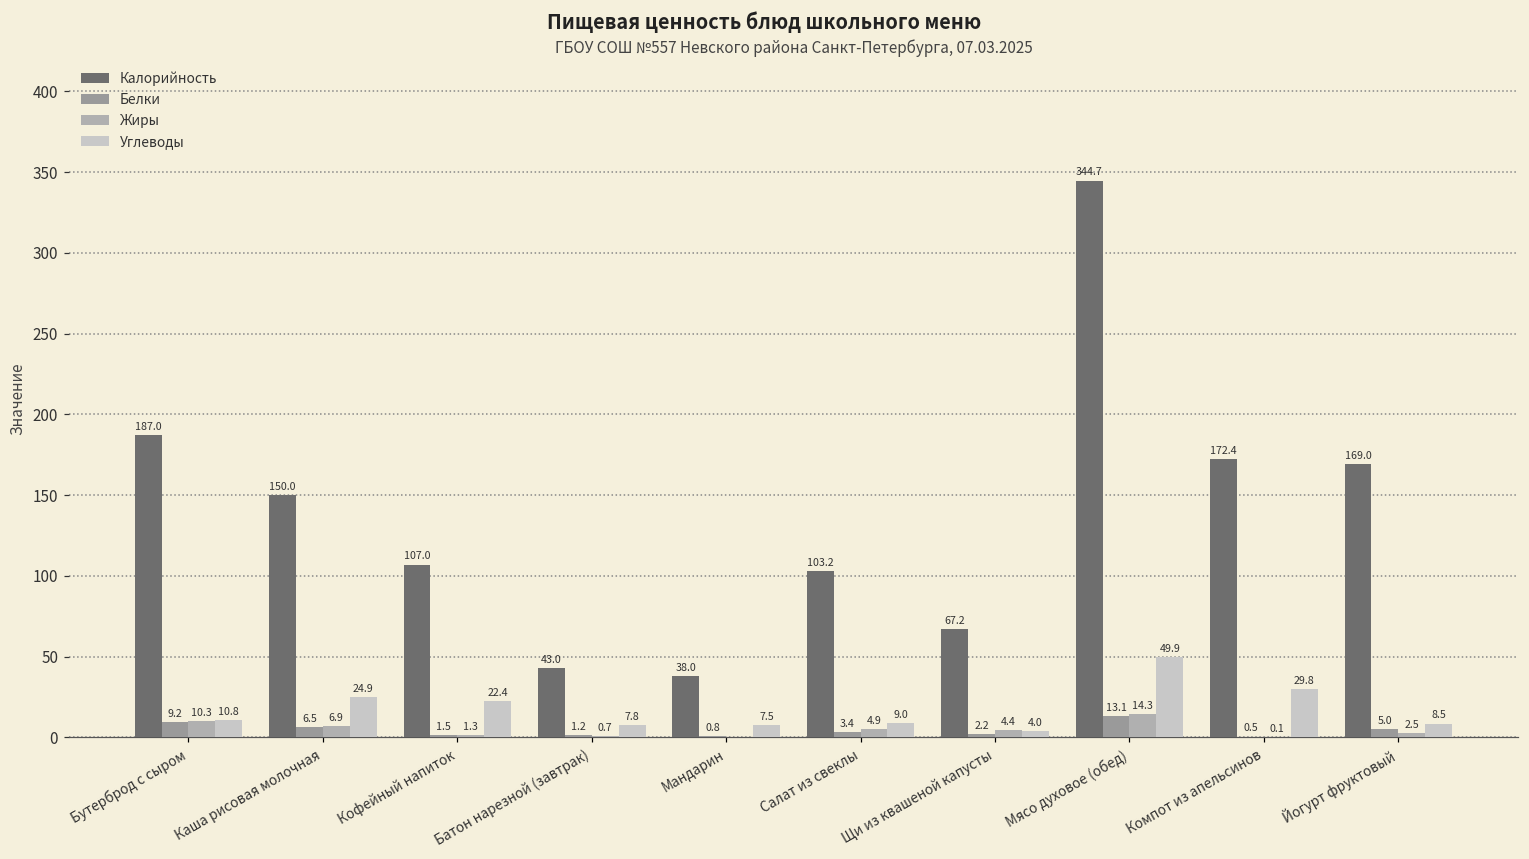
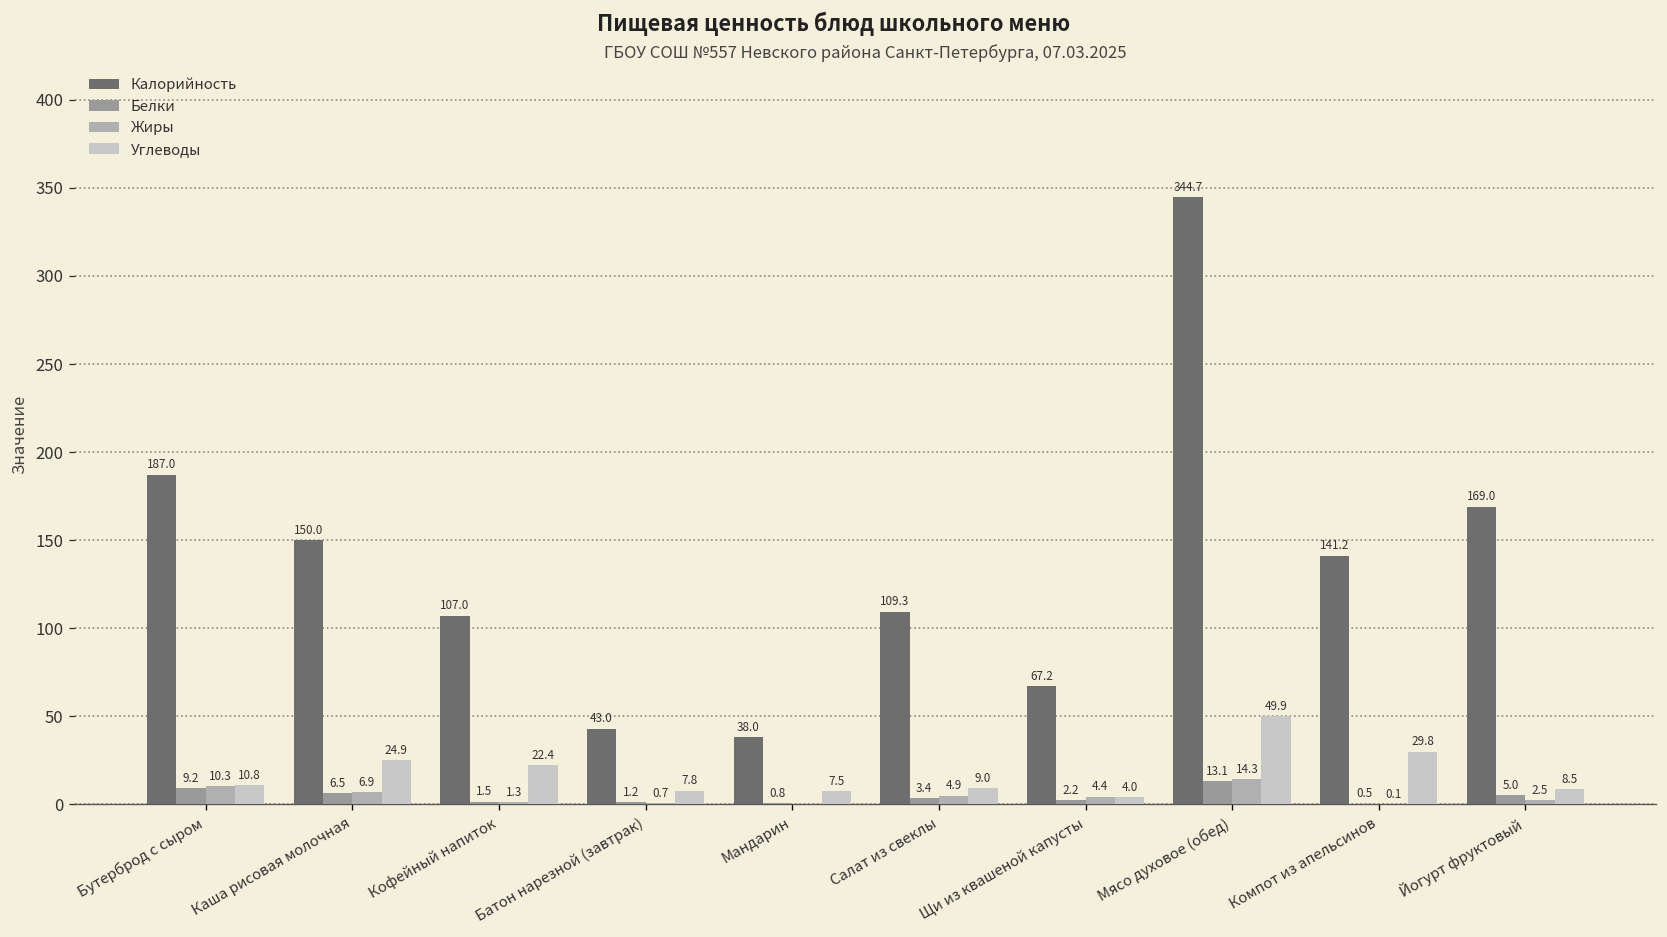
Калорийность, Салат из свеклы: 103.2 -> 109.3
Калорийность, Компот из апельсинов: 172.4 -> 141.2
